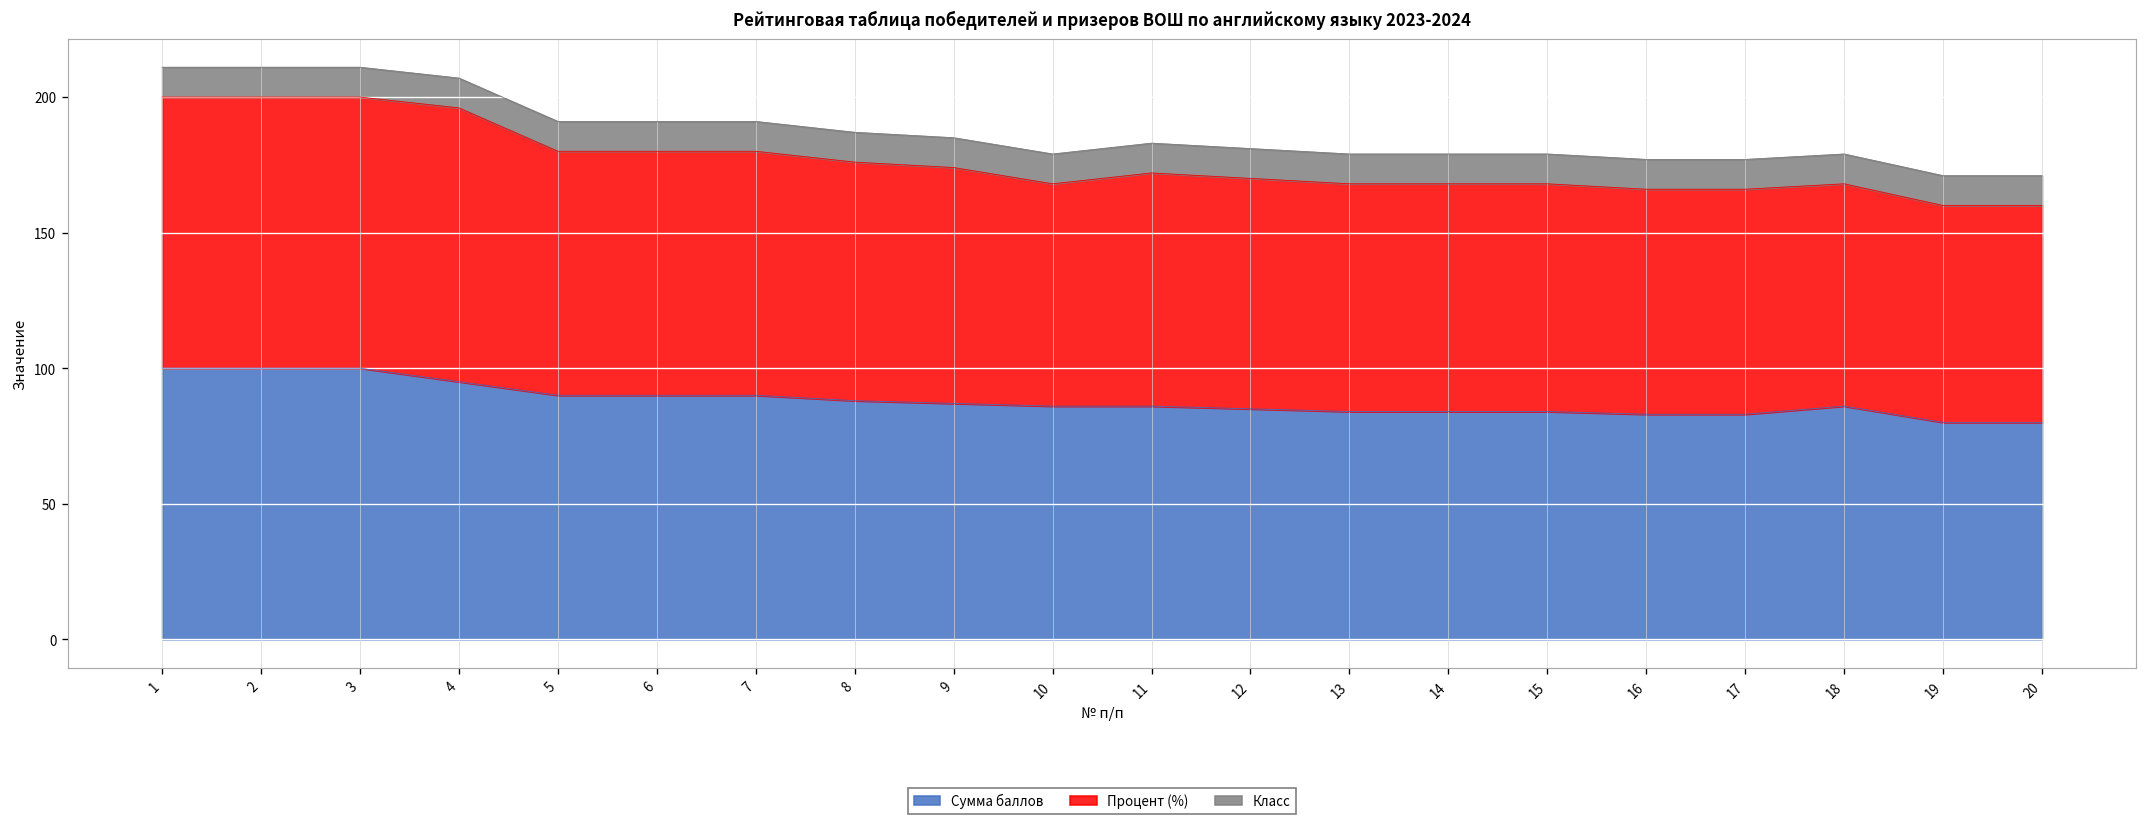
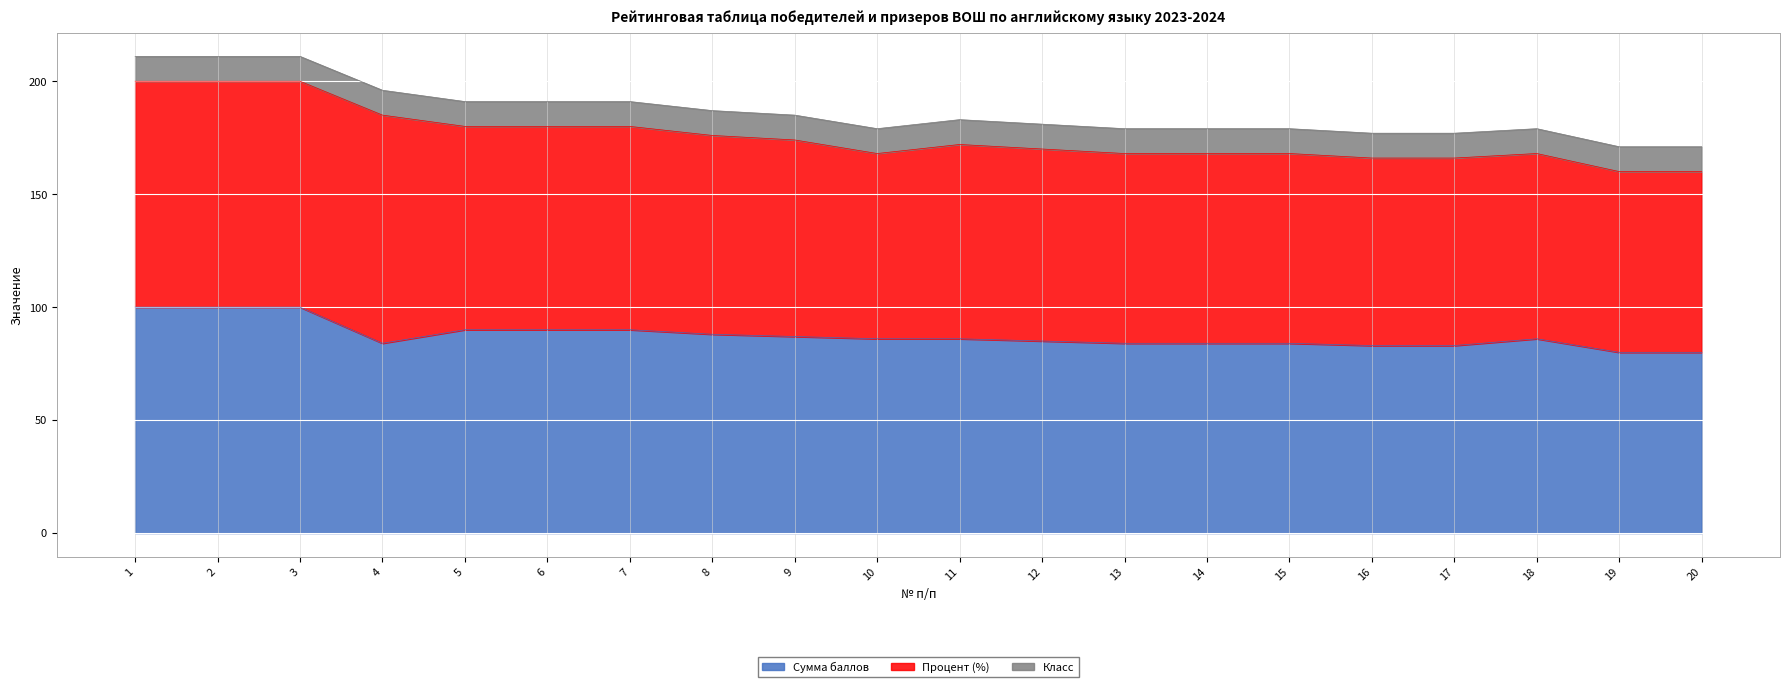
Сумма баллов, 4: 95 -> 84
